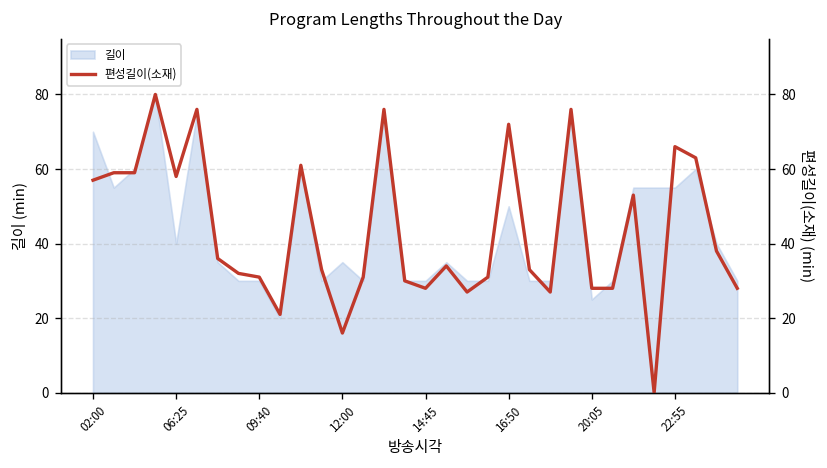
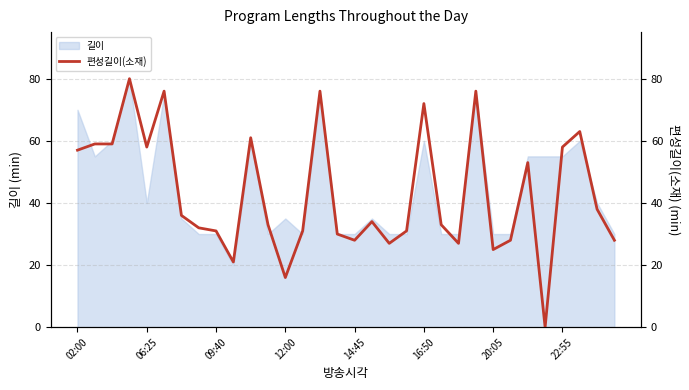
길이, 16:50: 50 -> 60
길이, 20:05: 25 -> 30
편성길이(소재), 20:05: 28 -> 25
편성길이(소재), 22:55: 66 -> 58
